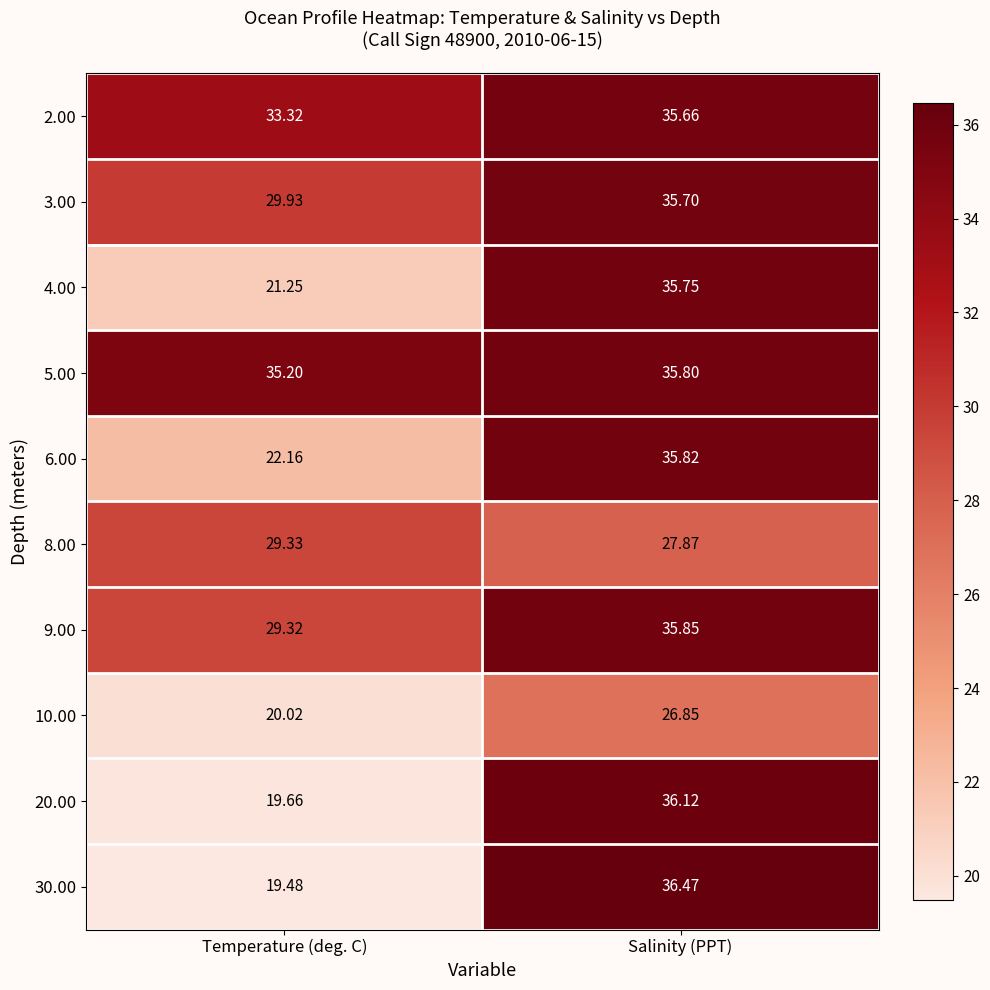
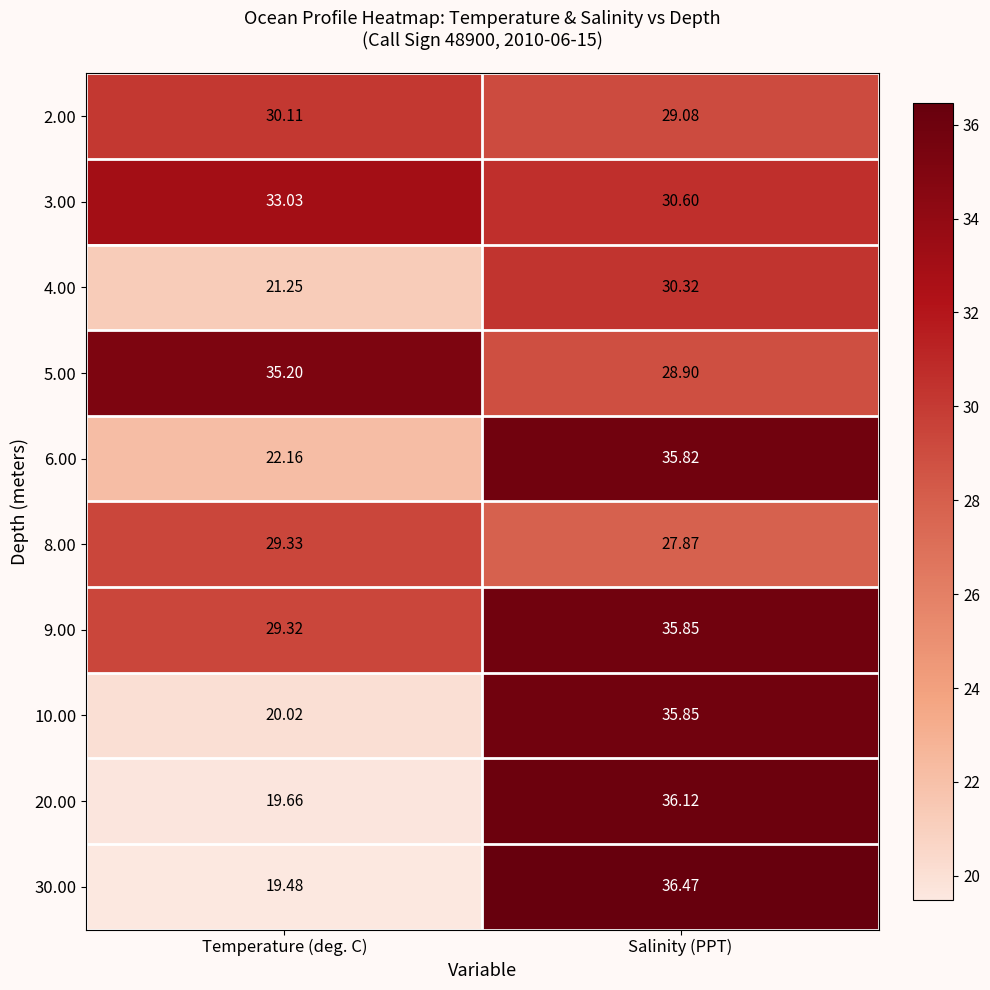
2.00, Temperature (deg. C): 33.32 -> 30.11
2.00, Salinity (PPT): 35.66 -> 29.08
3.00, Temperature (deg. C): 29.93 -> 33.03
3.00, Salinity (PPT): 35.70 -> 30.60
4.00, Salinity (PPT): 35.75 -> 30.32
5.00, Salinity (PPT): 35.80 -> 28.90
10.00, Salinity (PPT): 26.85 -> 35.85
